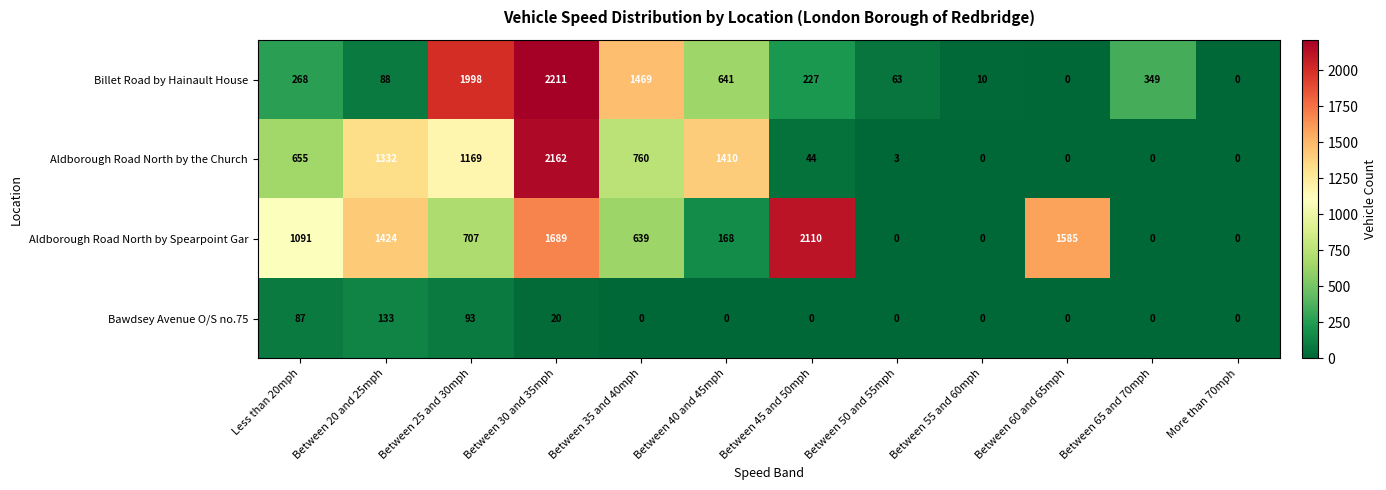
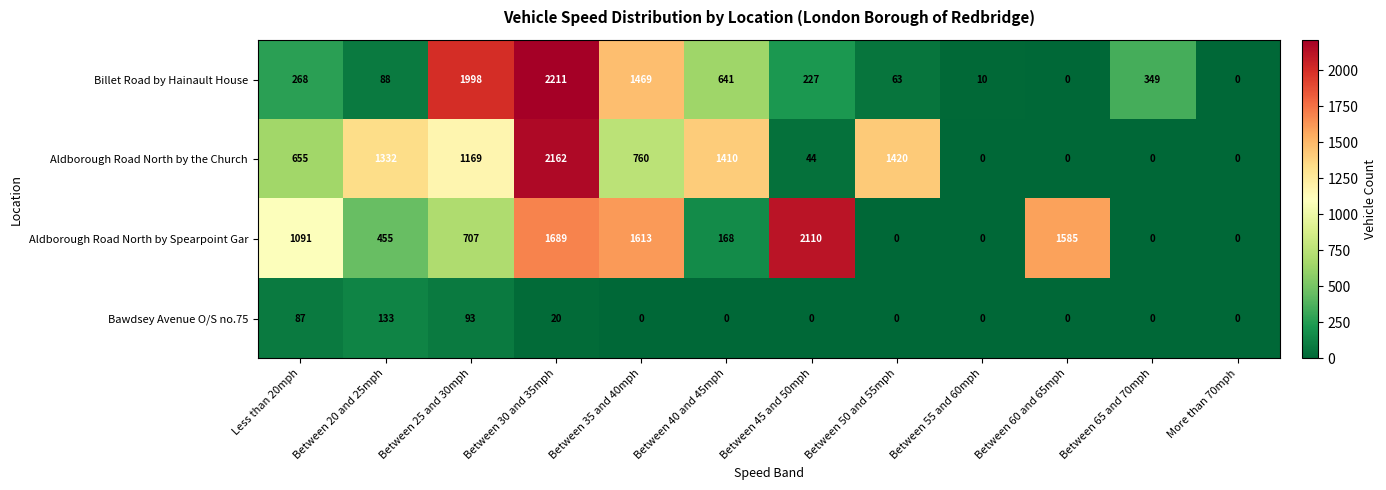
Aldborough Road North by the Church, Between 50 and 55mph: 3 -> 1420
Aldborough Road North by Spearpoint Gar, Between 20 and 25mph: 1424 -> 455
Aldborough Road North by Spearpoint Gar, Between 35 and 40mph: 639 -> 1613
